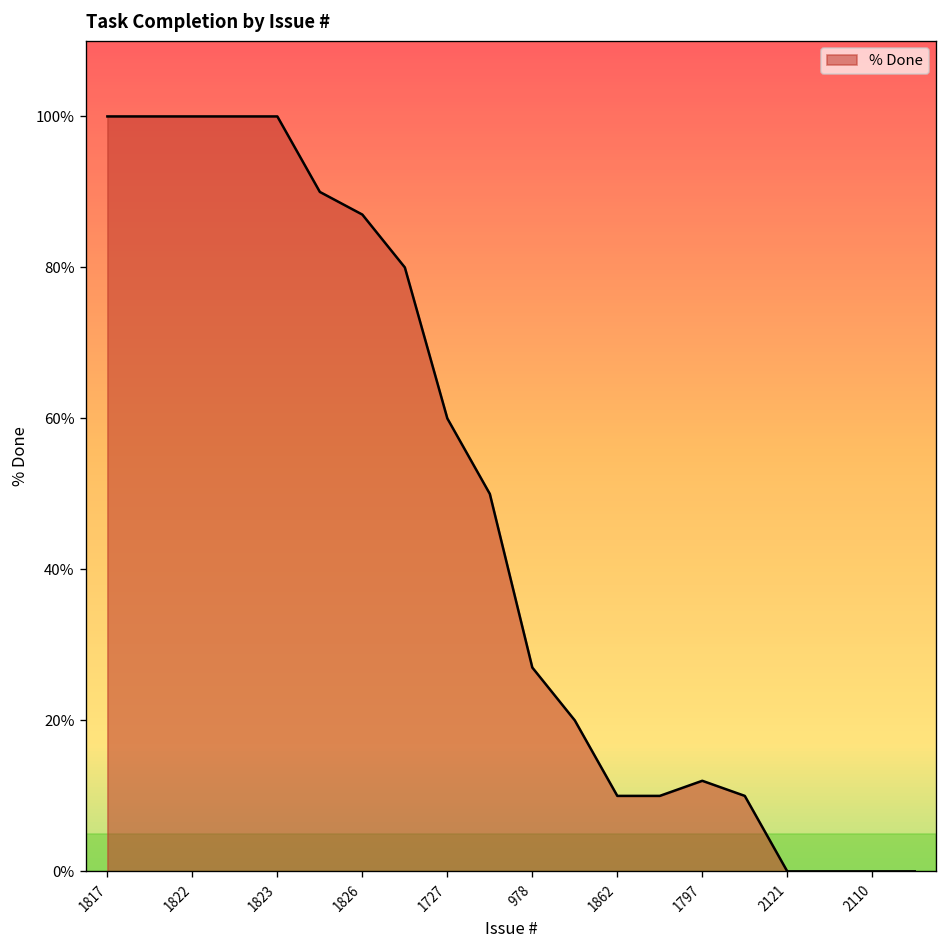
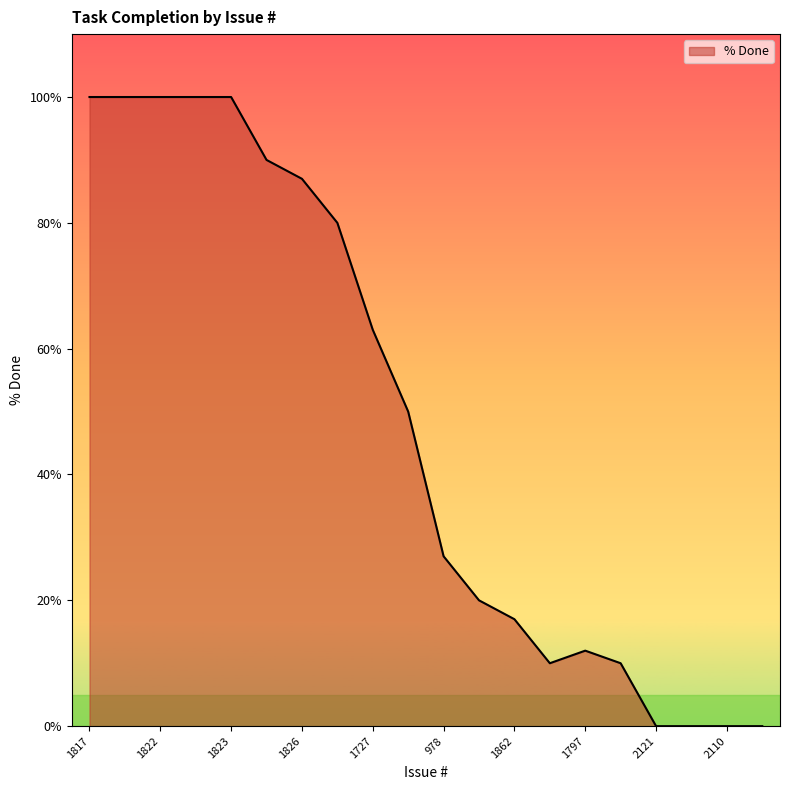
1727: 60% -> 63%
1862: 10% -> 17%
